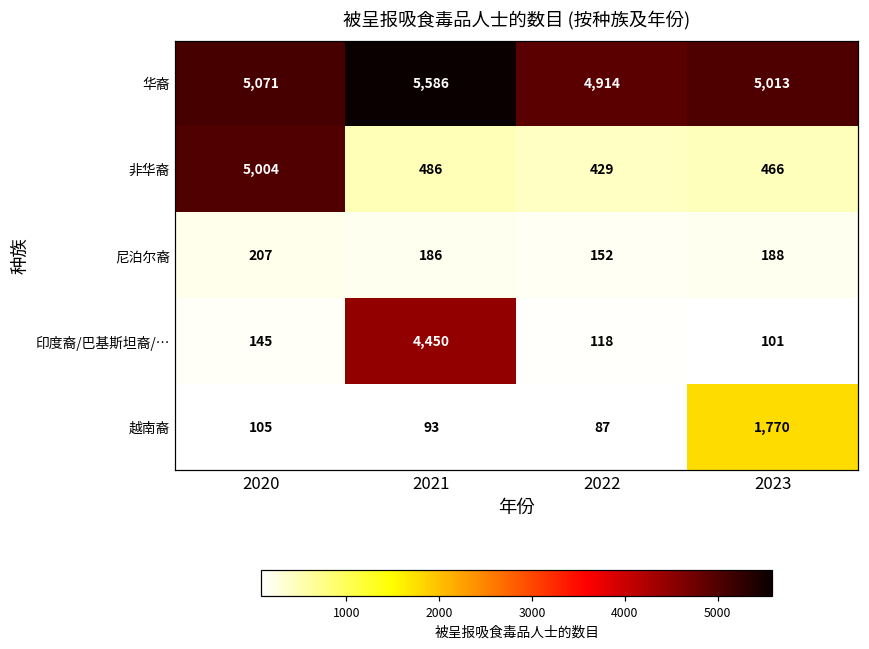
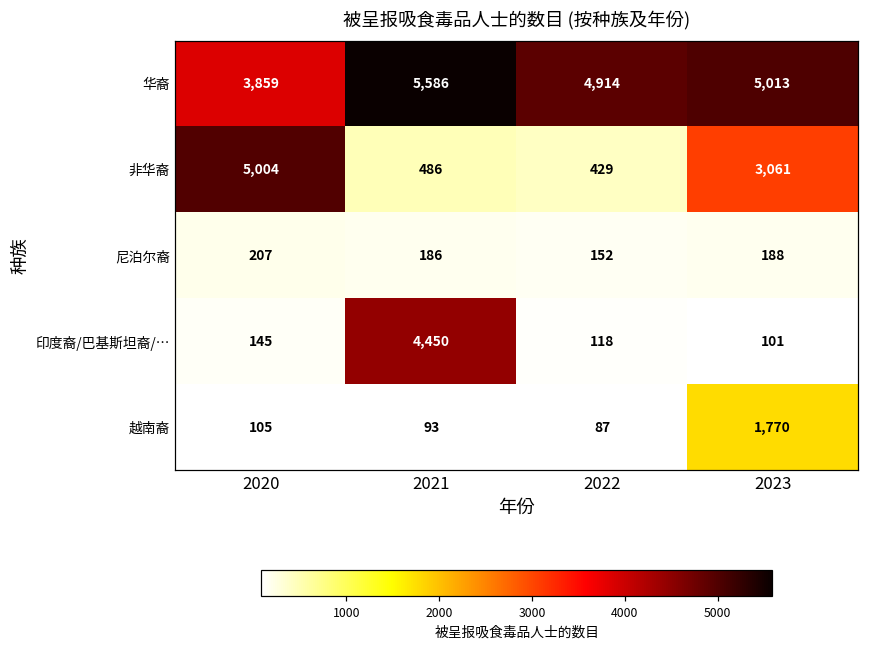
华裔, 2020: 5,071 -> 3,859
非华裔, 2023: 466 -> 3,061
